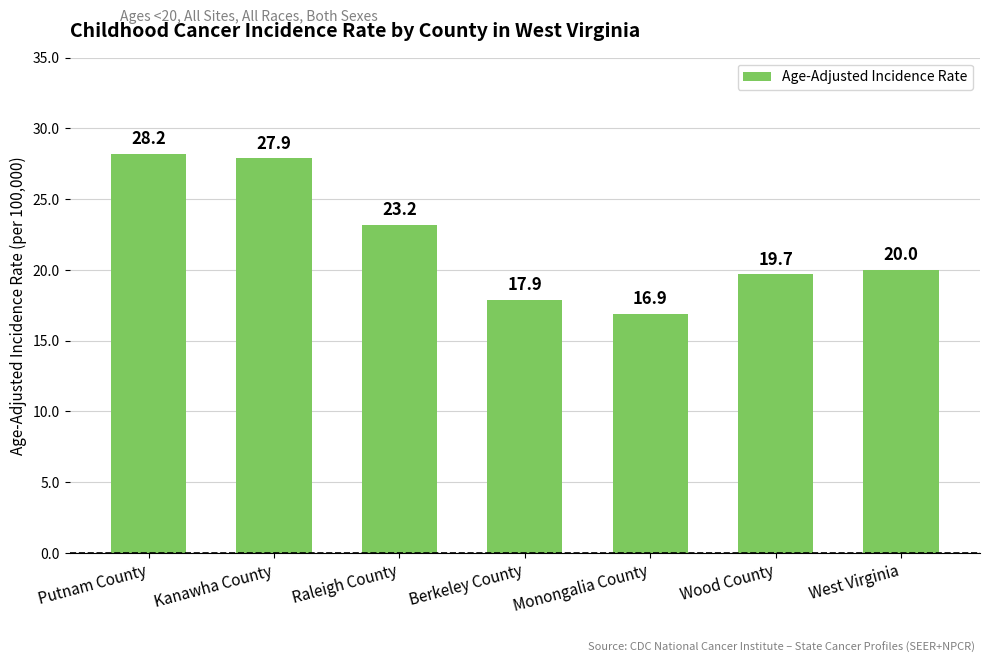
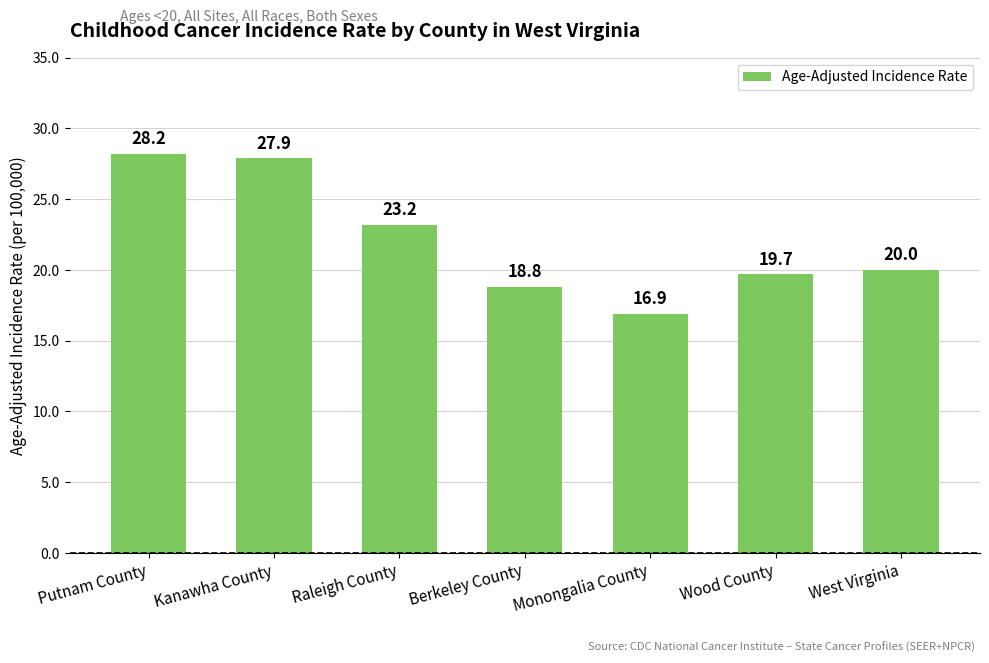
Berkeley County: 17.9 -> 18.8
